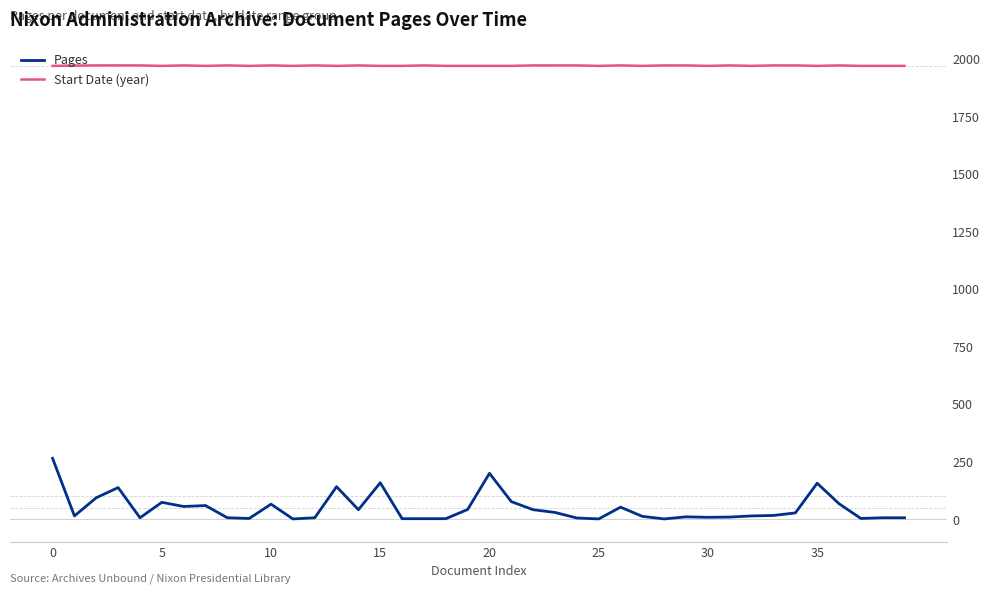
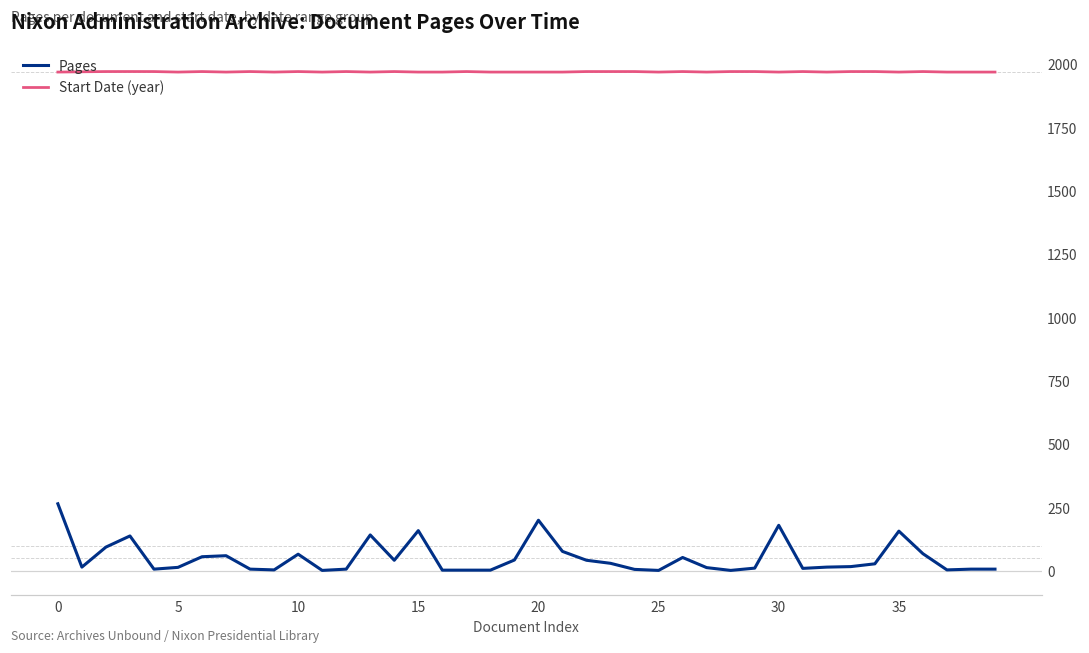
Pages, 5: 70 -> 10
Pages, 30: 10 -> 180
